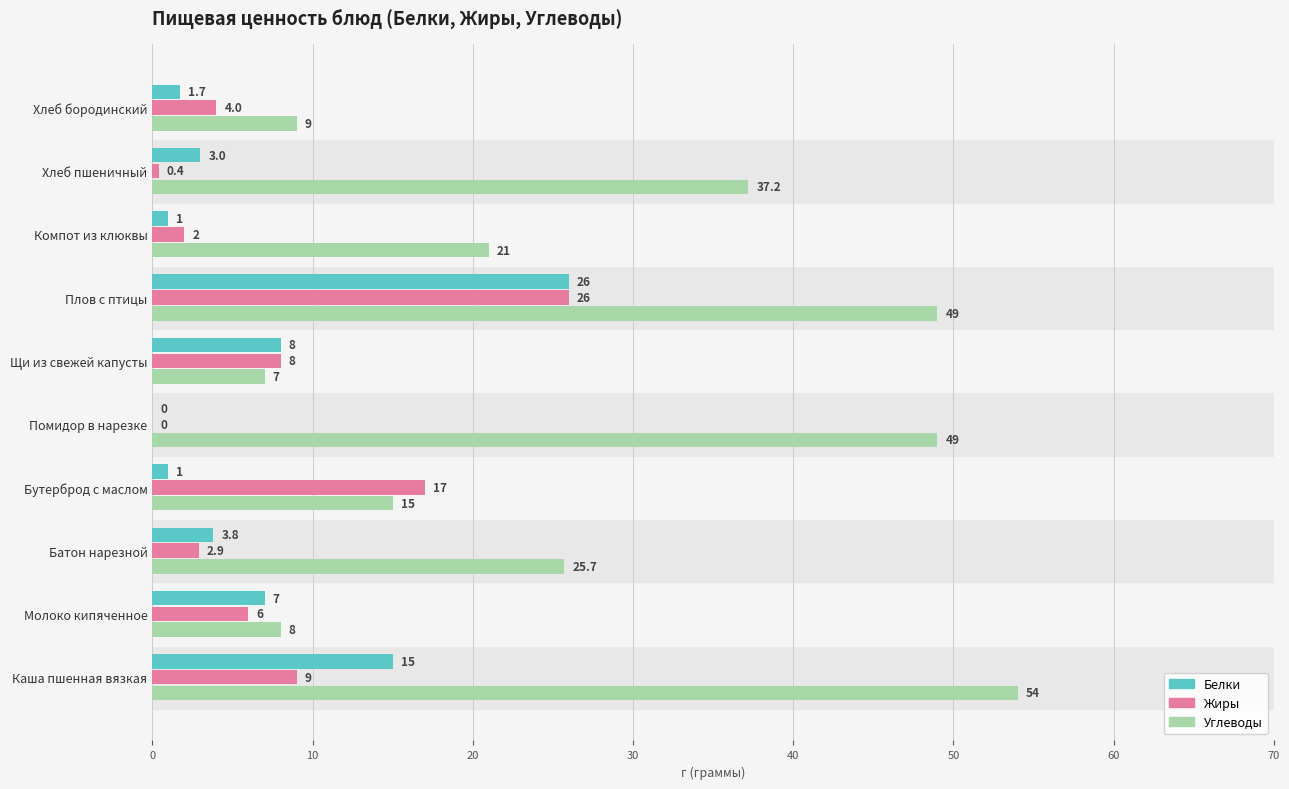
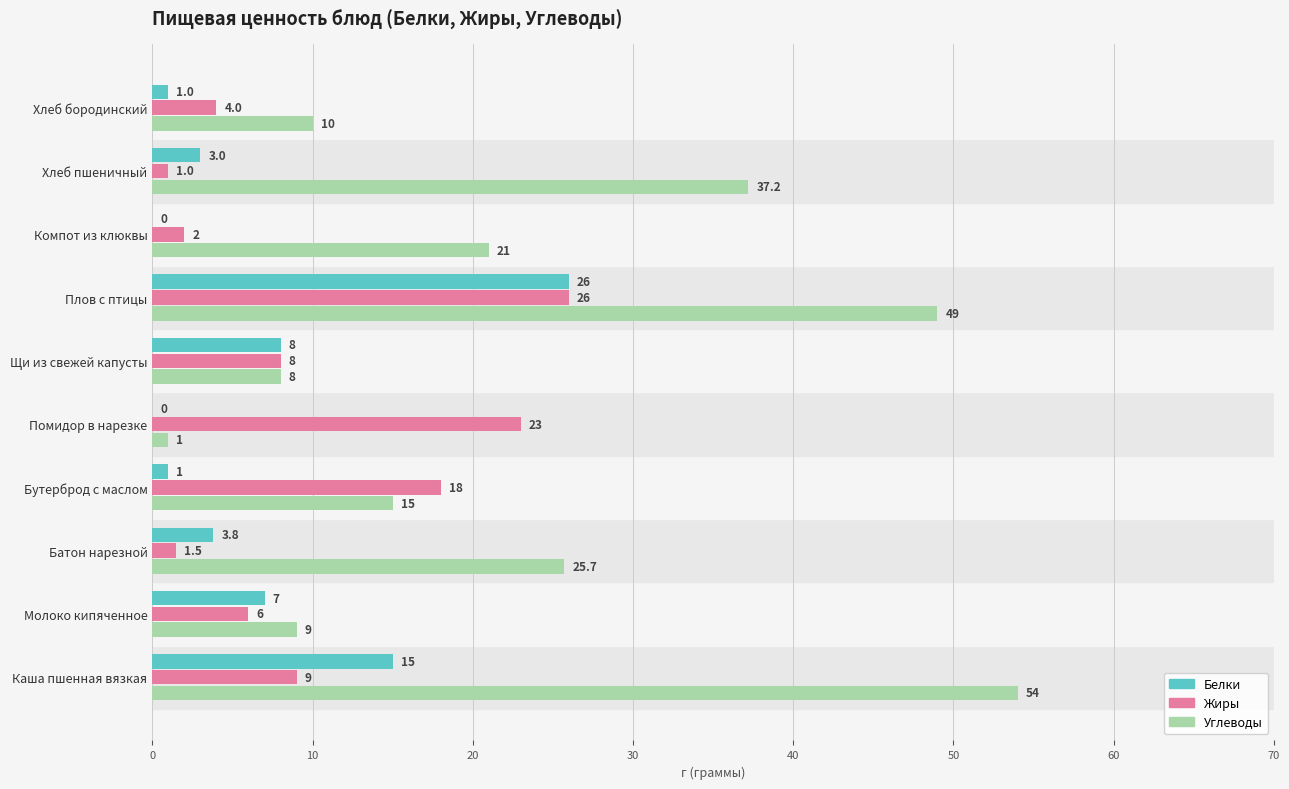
Белки, Хлеб бородинский: 1.7 -> 1.0
Углеводы, Хлеб бородинский: 9 -> 10
Жиры, Хлеб пшеничный: 0.4 -> 1.0
Белки, Компот из клюквы: 1 -> 0
Углеводы, Щи из свежей капусты: 7 -> 8
Жиры, Помидор в нарезке: 0 -> 23
Углеводы, Помидор в нарезке: 49 -> 1
Жиры, Бутерброд с маслом: 17 -> 18
Жиры, Батон нарезной: 2.9 -> 1.5
Углеводы, Молоко кипяченное: 8 -> 9
